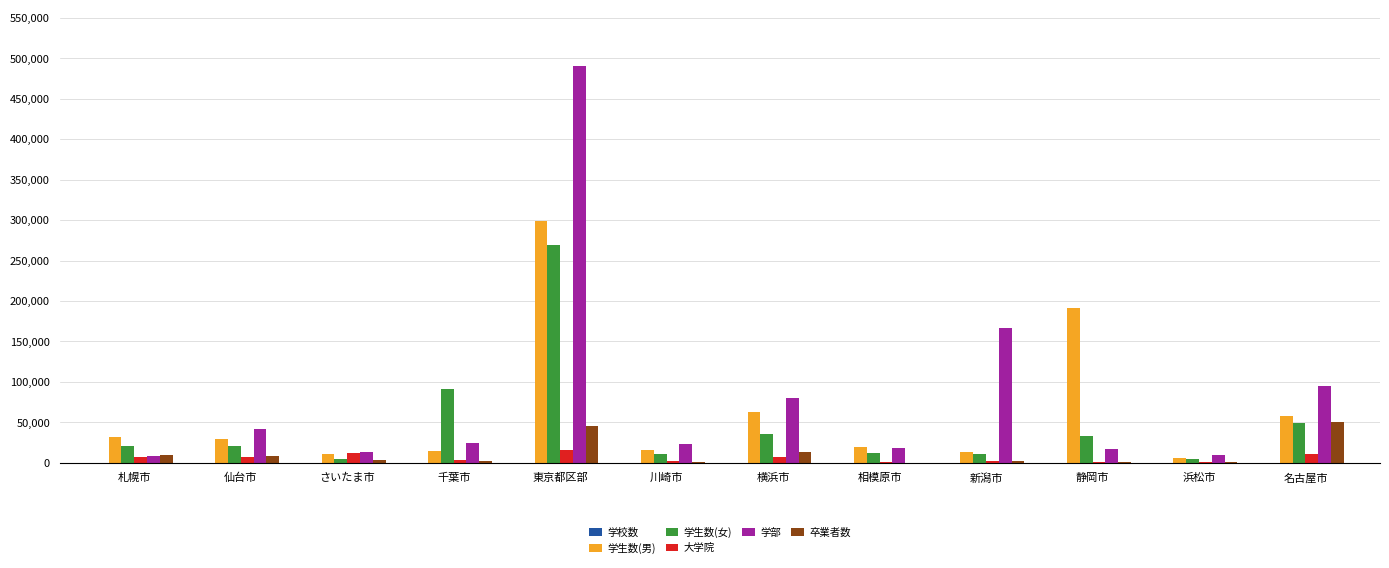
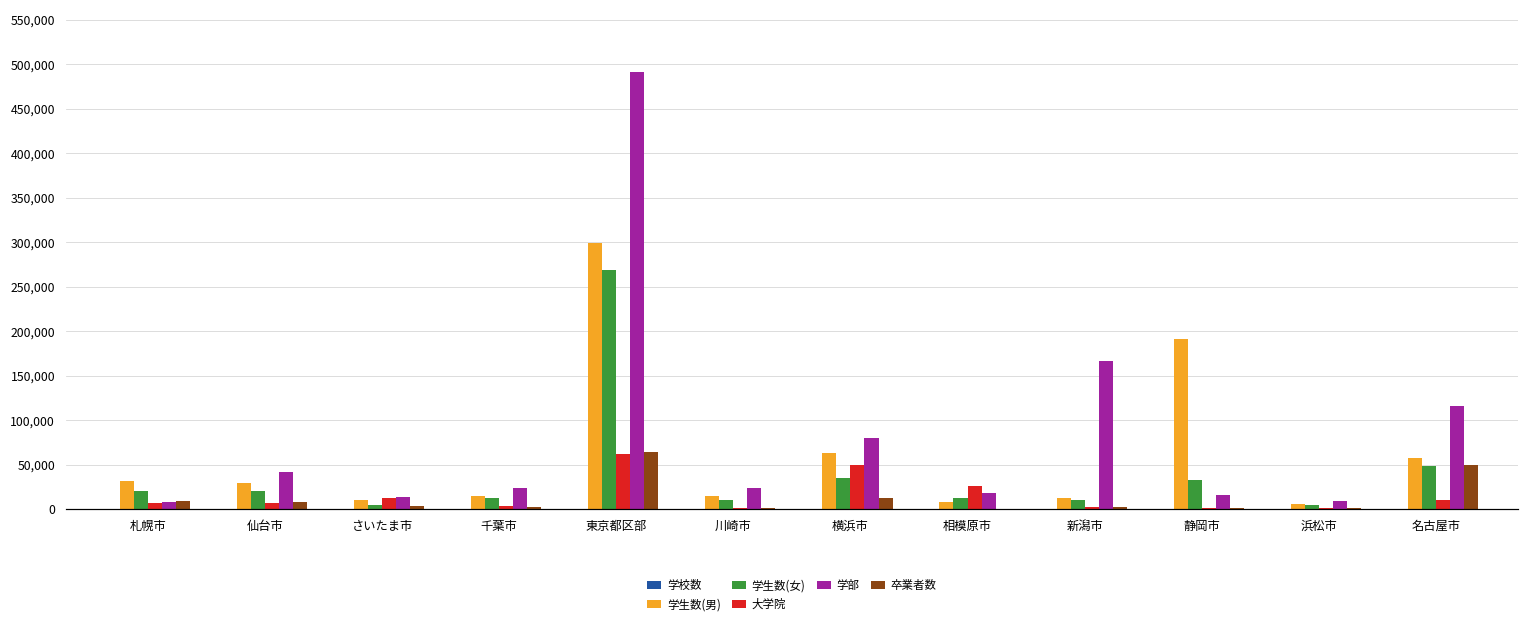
学生数(女), 千葉市: 90,000 -> 10,000
大学院, 東京都区部: 20,000 -> 60,000
卒業者数, 東京都区部: 50,000 -> 60,000
大学院, 横浜市: 10,000 -> 50,000
学生数(男), 相模原市: 20,000 -> 10,000
大学院, 相模原市: 0 -> 30,000
学部, 名古屋市: 90,000 -> 120,000
